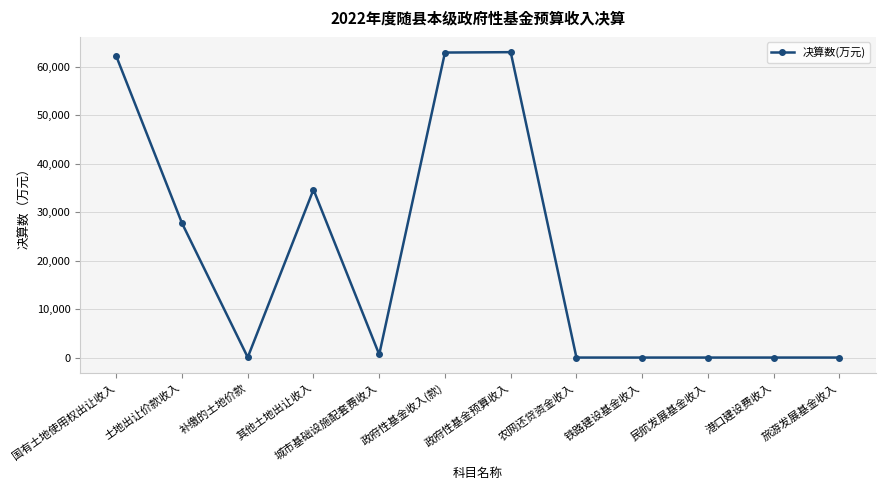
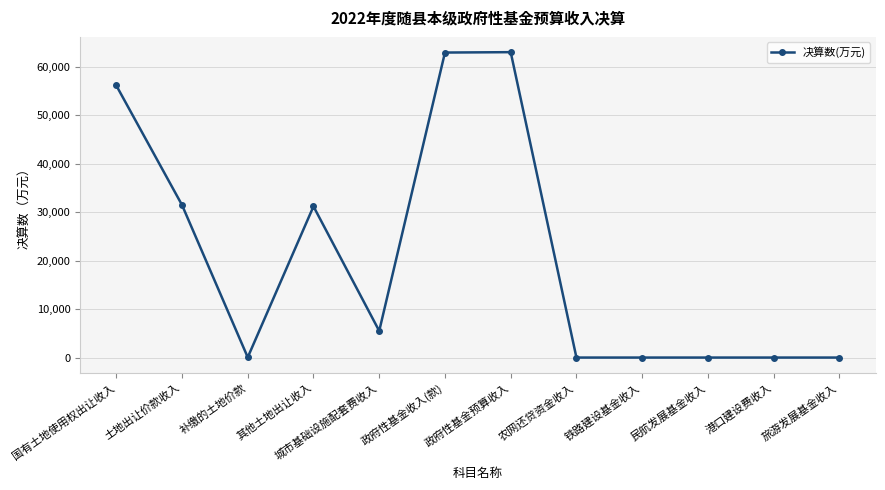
国有土地使用权出让收入: 62,000 -> 56,000
土地出让价款收入: 28,000 -> 32,000
其他土地出让收入: 35,000 -> 31,000
城市基础设施配套费收入: 1,000 -> 5,000
